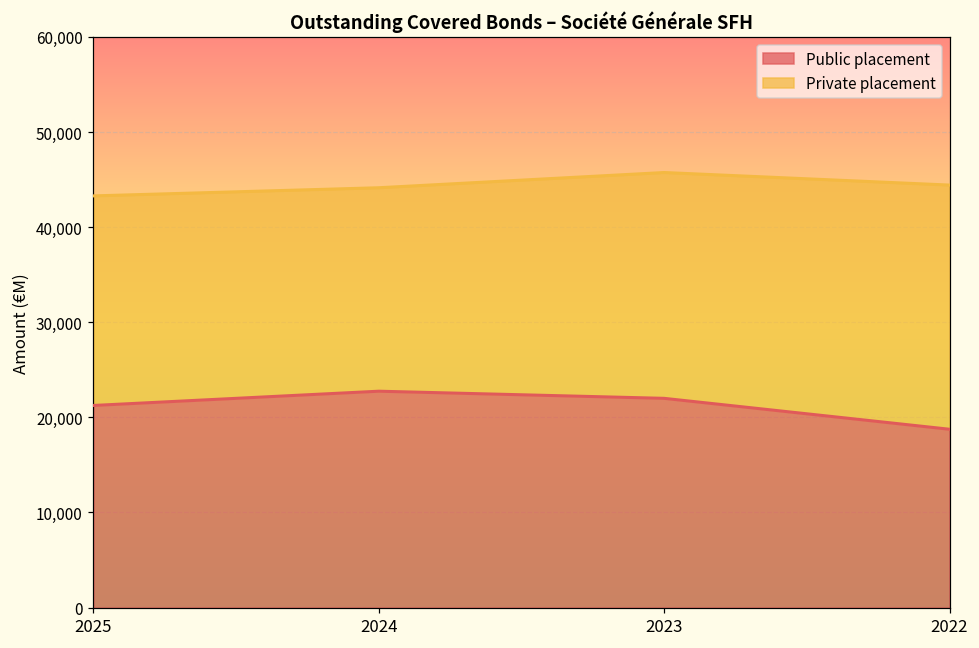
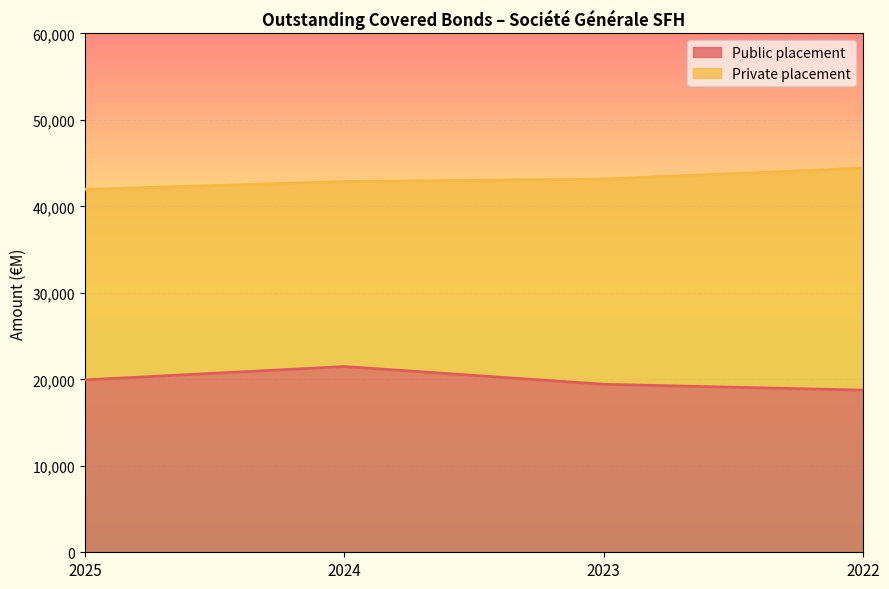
Public placement, 2025: 21,000 -> 20,000
Public placement, 2024: 23,000 -> 21,000
Public placement, 2023: 22,000 -> 19,000
